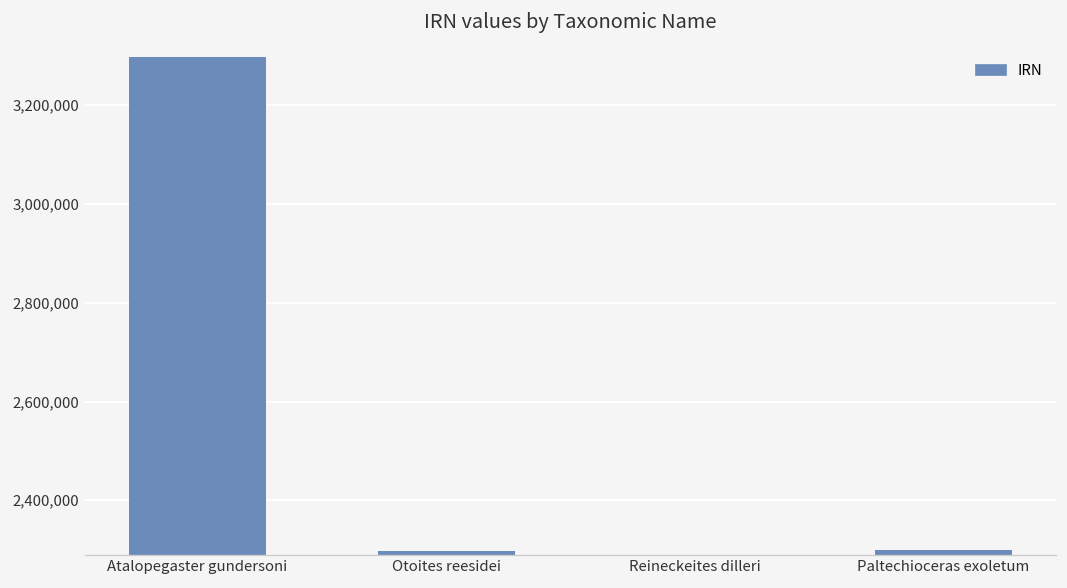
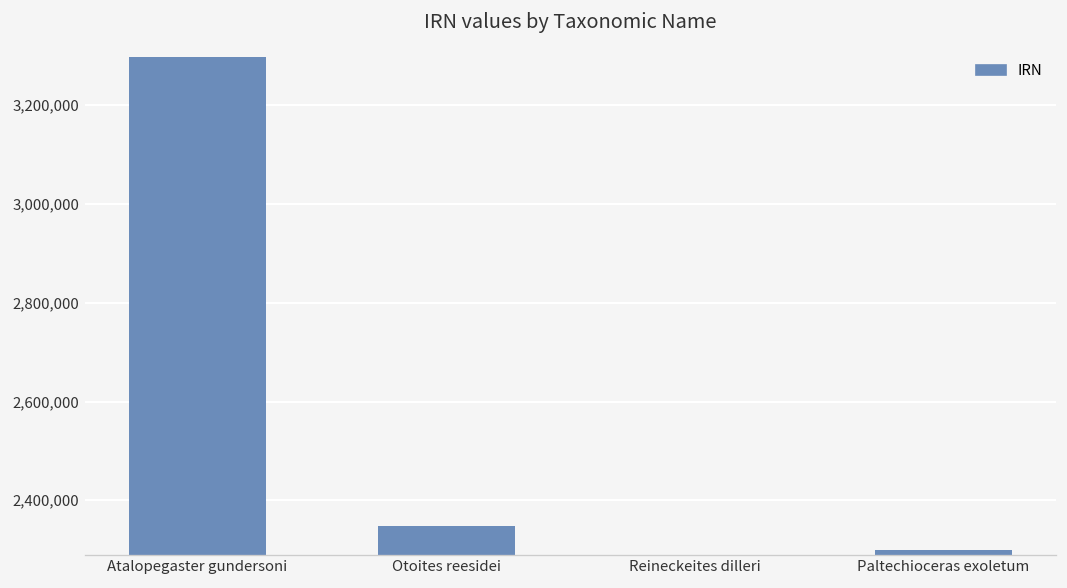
Otoites reesidei: 2,300,000 -> 2,350,000
